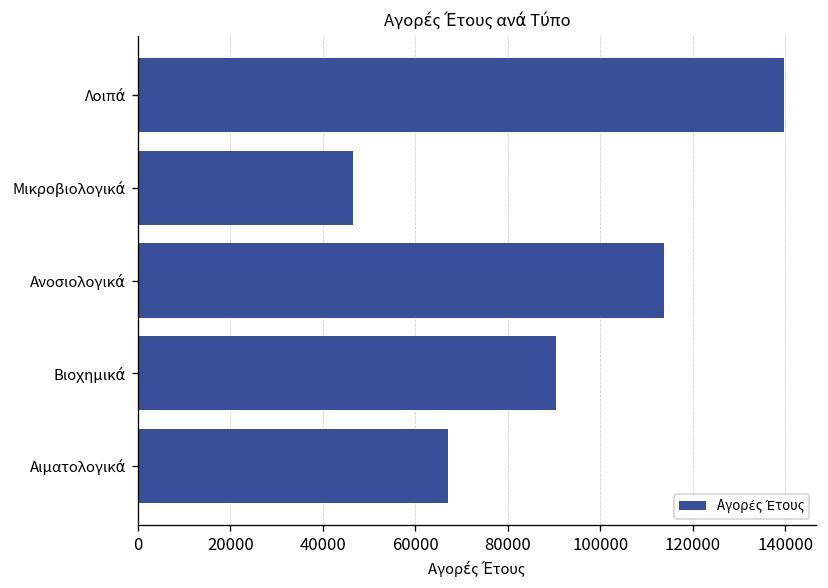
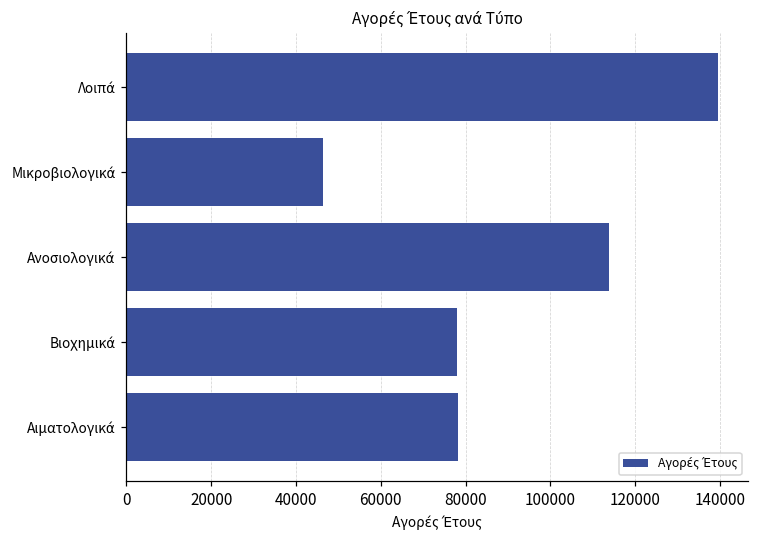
Βιοχημικά: 90000 -> 78000
Αιματολογικά: 67000 -> 78000
